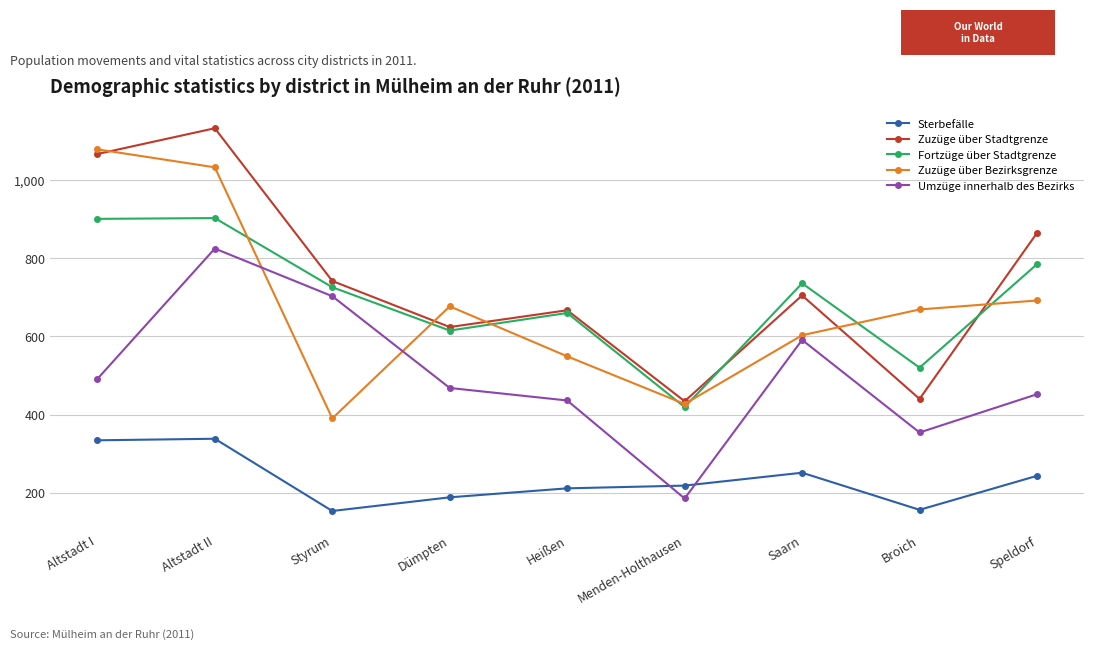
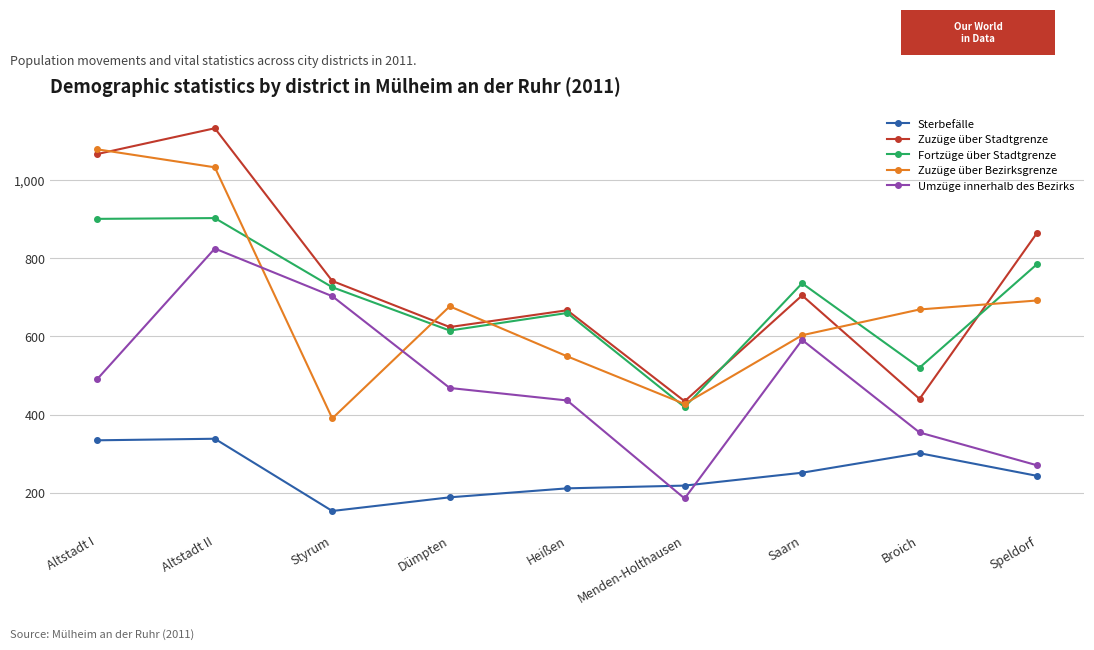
Sterbefälle, Broich: 160 -> 300
Umzüge innerhalb des Bezirks, Speldorf: 450 -> 270
